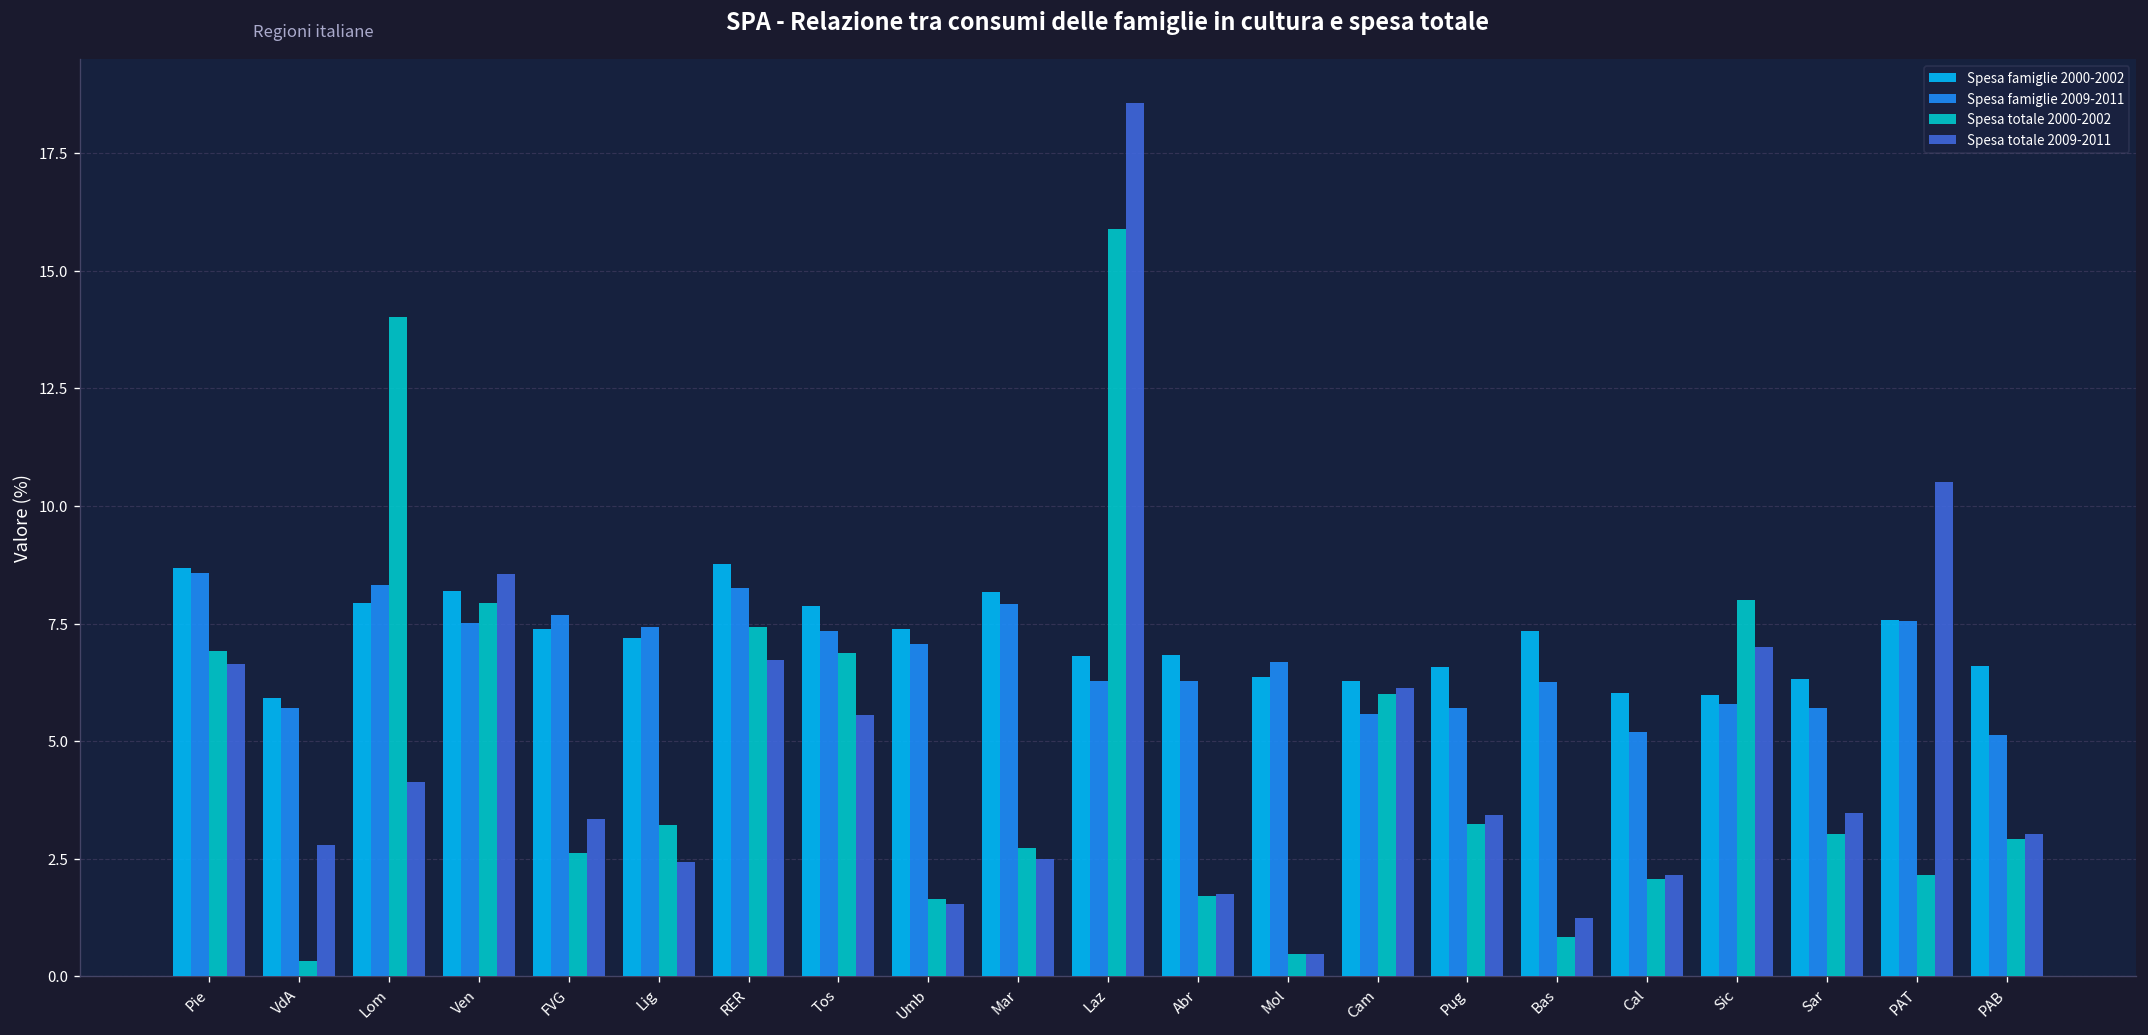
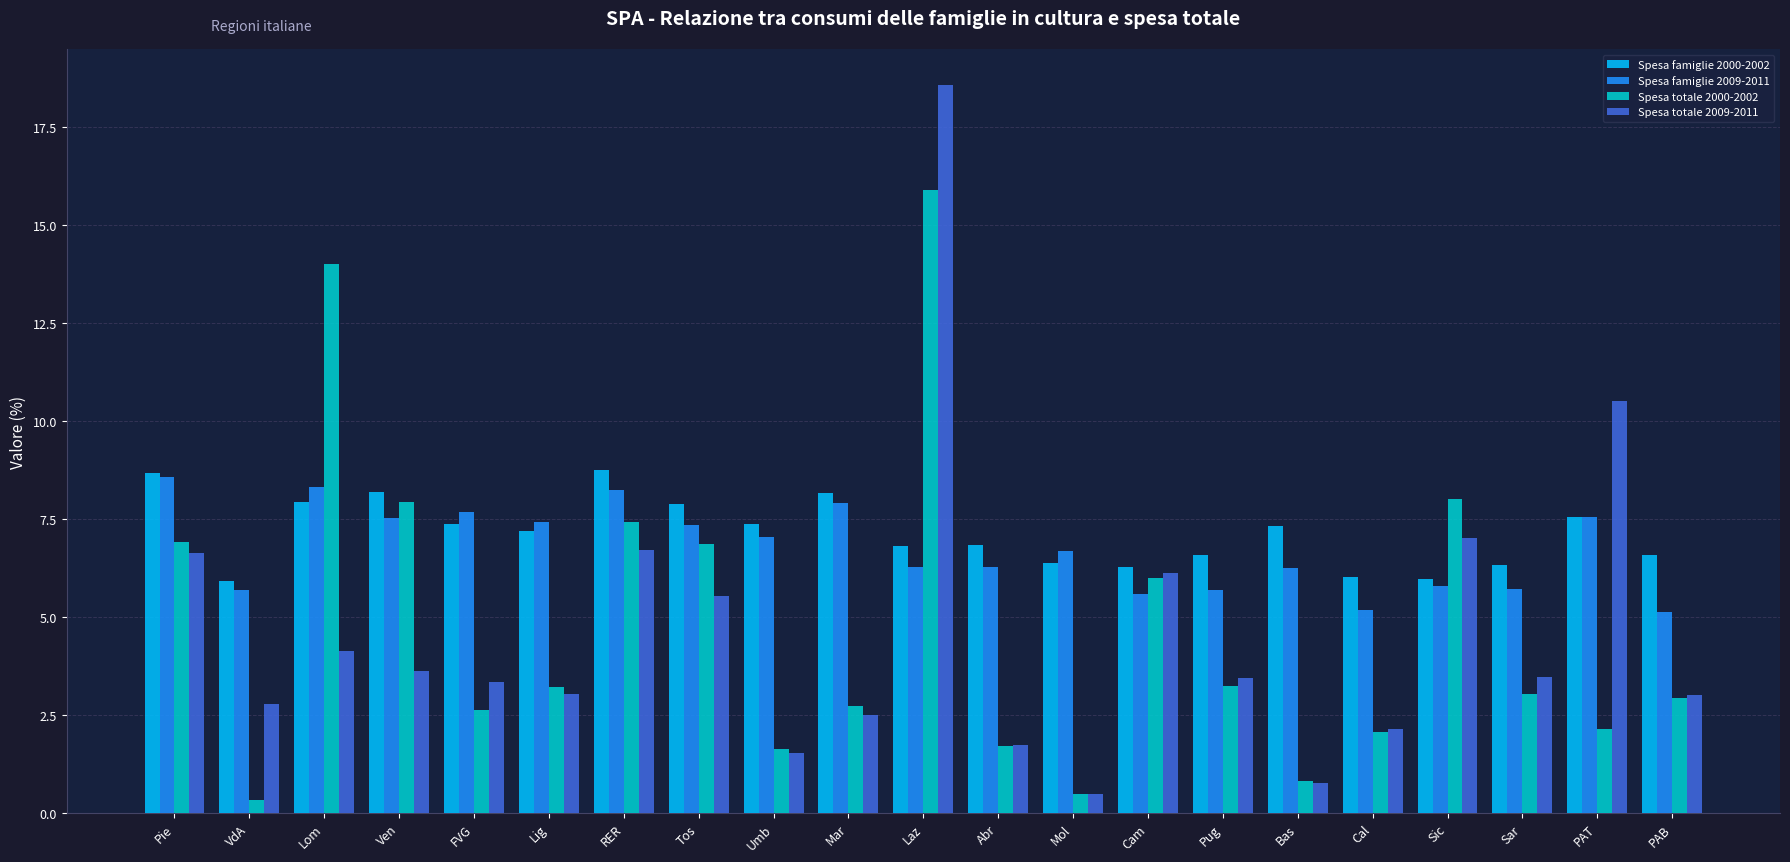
Spesa totale 2009-2011, Ven: 8.6 -> 3.6
Spesa totale 2009-2011, Lig: 2.4 -> 3.0
Spesa totale 2009-2011, Bas: 1.2 -> 0.8
